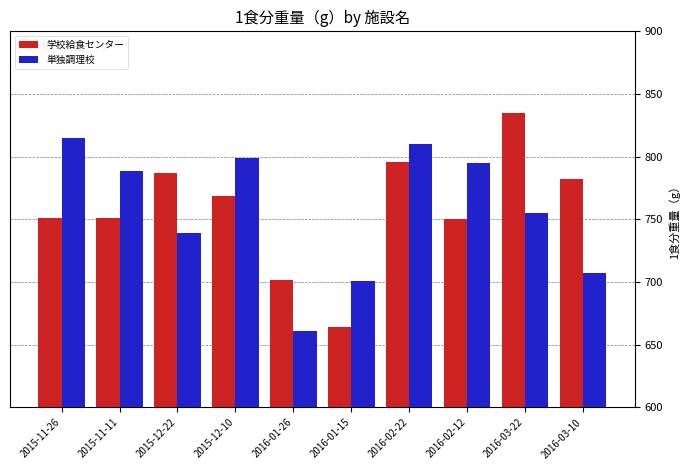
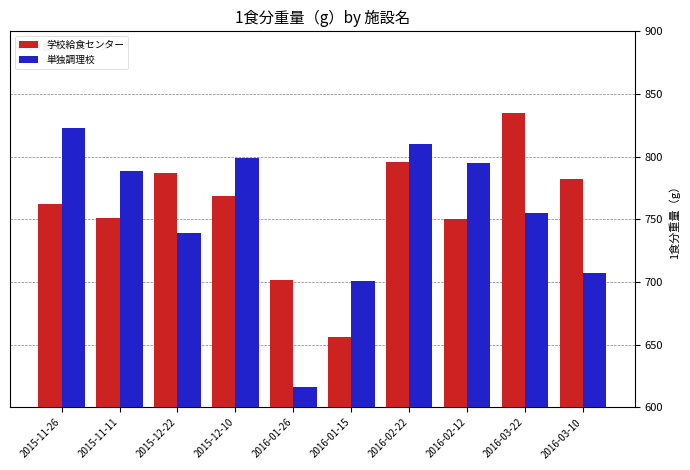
学校給食センター, 2015-11-26: 751 -> 762
単独調理校, 2015-11-26: 815 -> 823
単独調理校, 2016-01-26: 661 -> 616
学校給食センター, 2016-01-15: 664 -> 656
